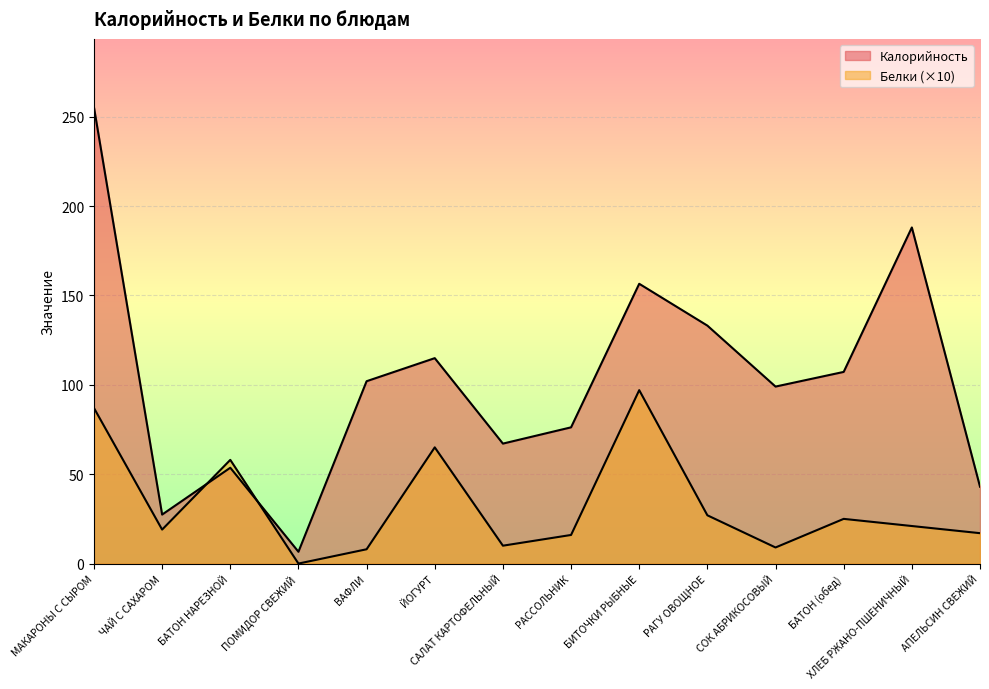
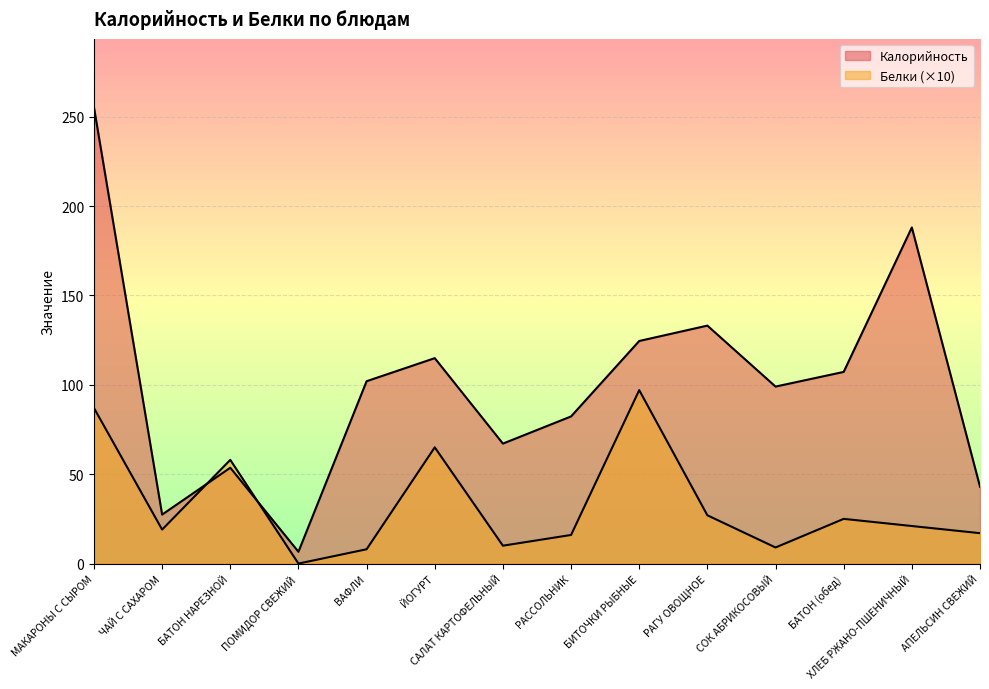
Калорийность, РАССОЛЬНИК: 76 -> 82
Калорийность, БИТОЧКИ РЫБНЫЕ: 157 -> 125
